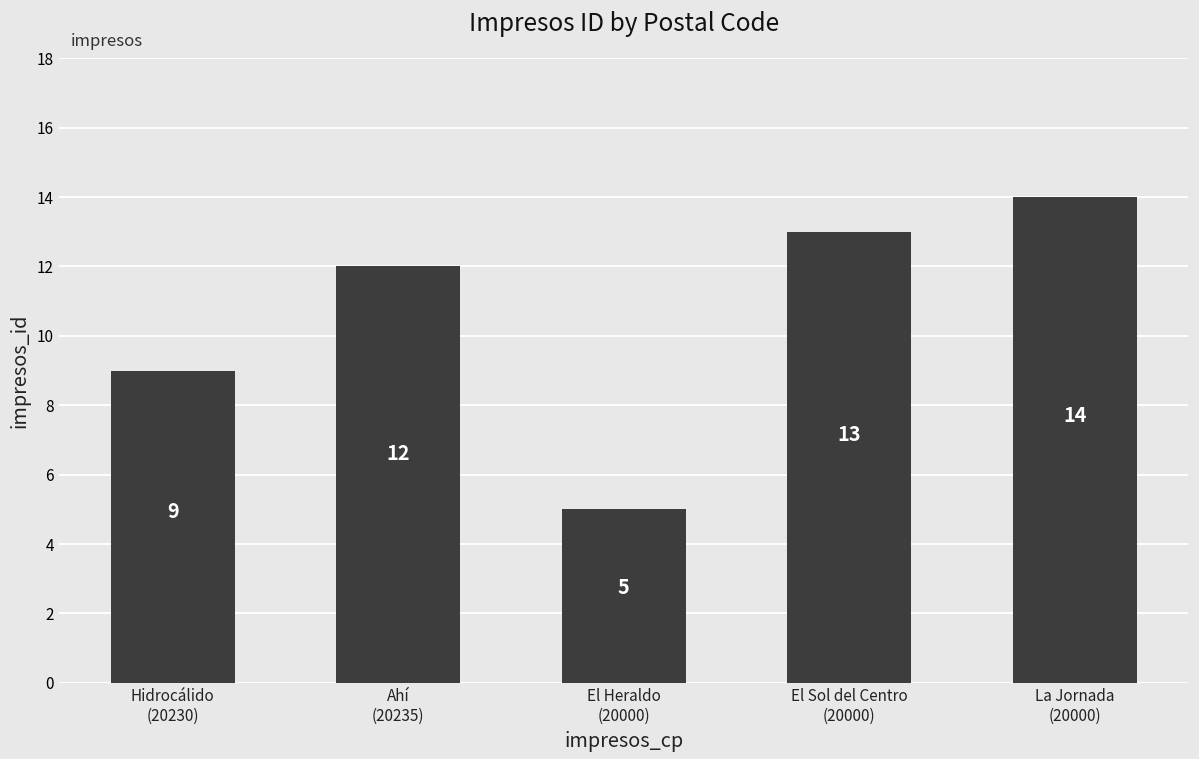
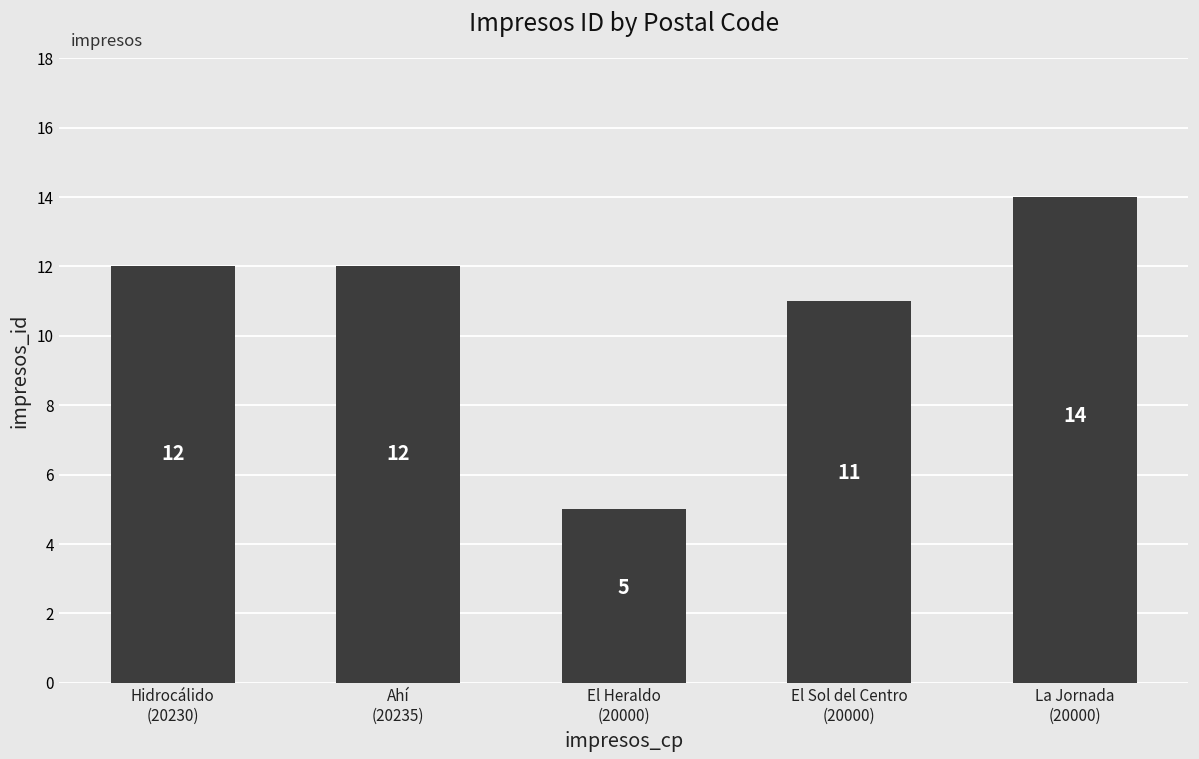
Hidrocálido (20230): 9 -> 12
El Sol del Centro (20000): 13 -> 11
